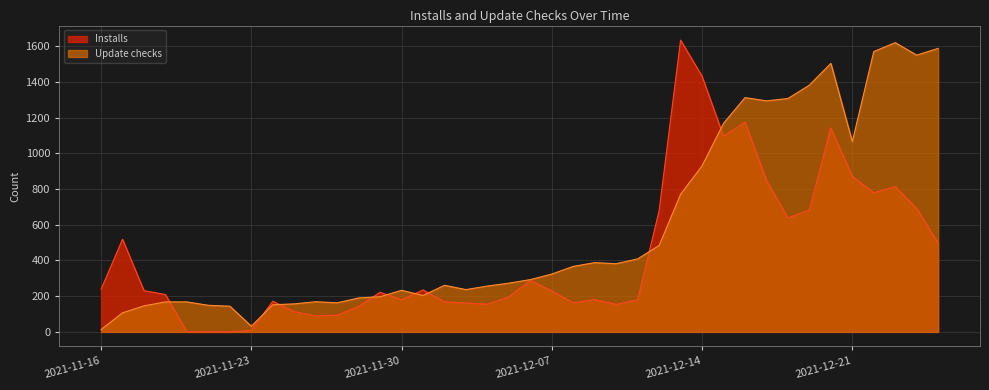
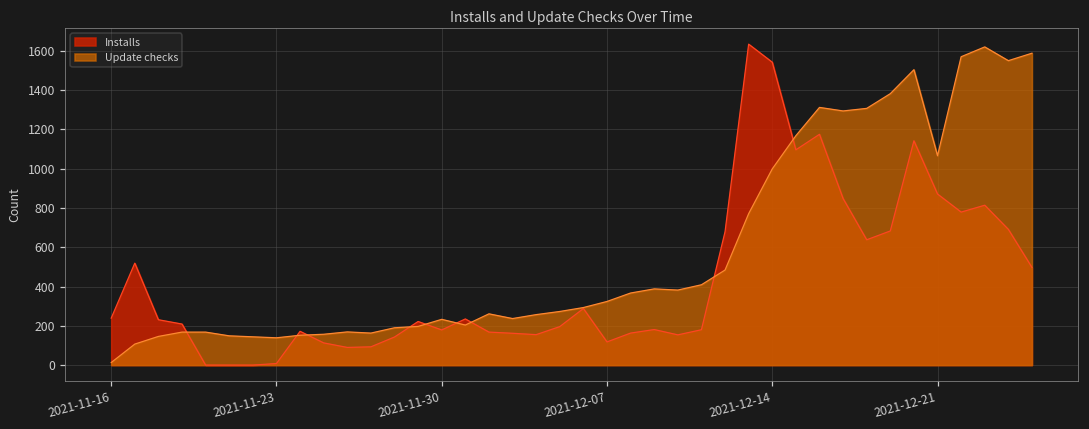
Update checks, 2021-11-23: 30 -> 140
Installs, 2021-12-07: 230 -> 120
Installs, 2021-12-14: 1430 -> 1540
Update checks, 2021-12-14: 930 -> 1000
